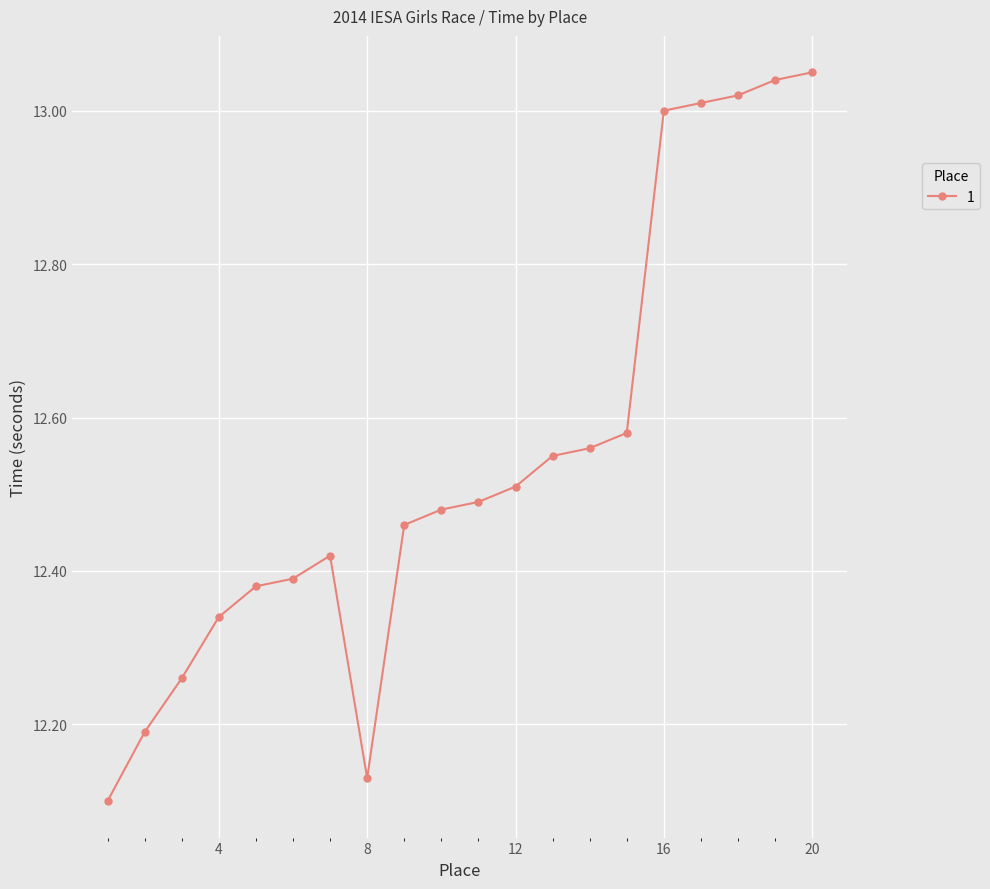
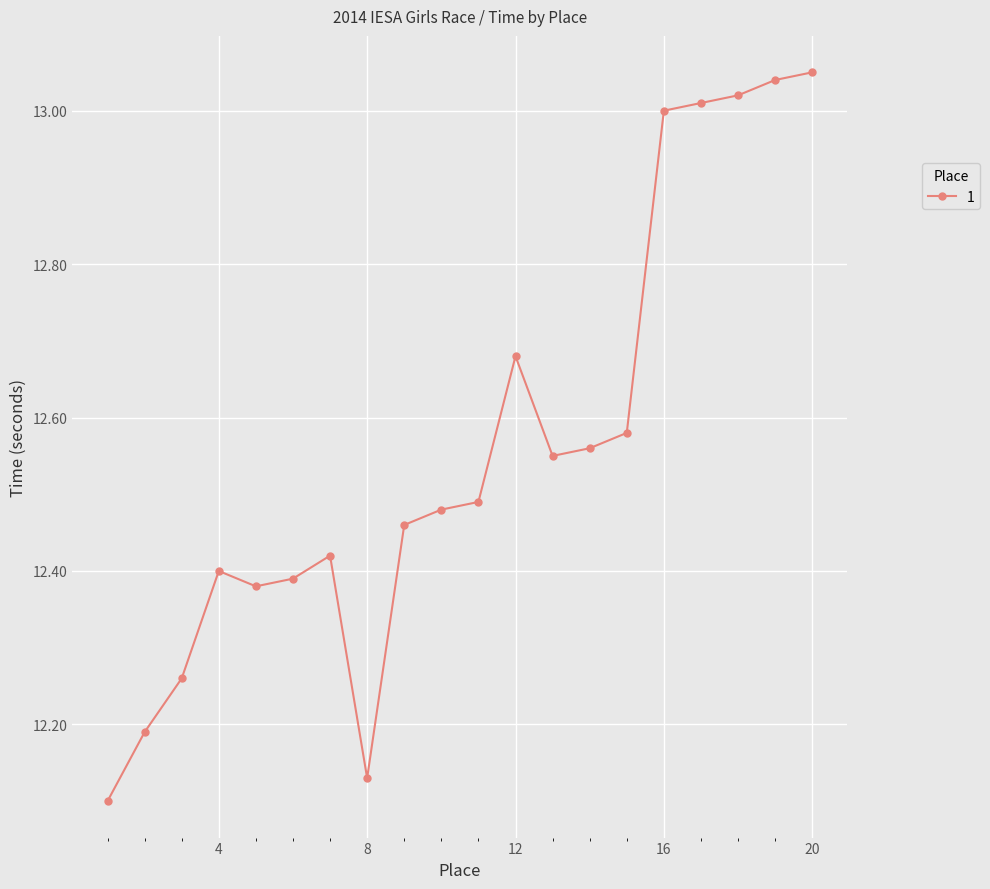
4: 12.34 -> 12.40
12: 12.51 -> 12.68
